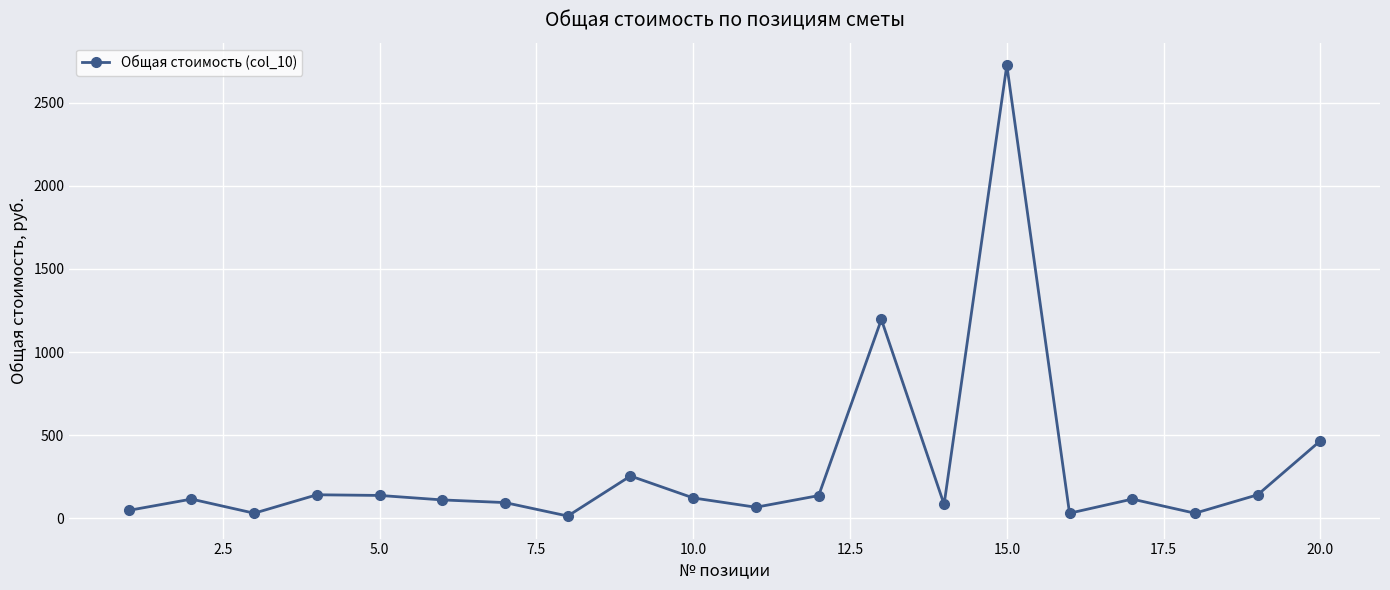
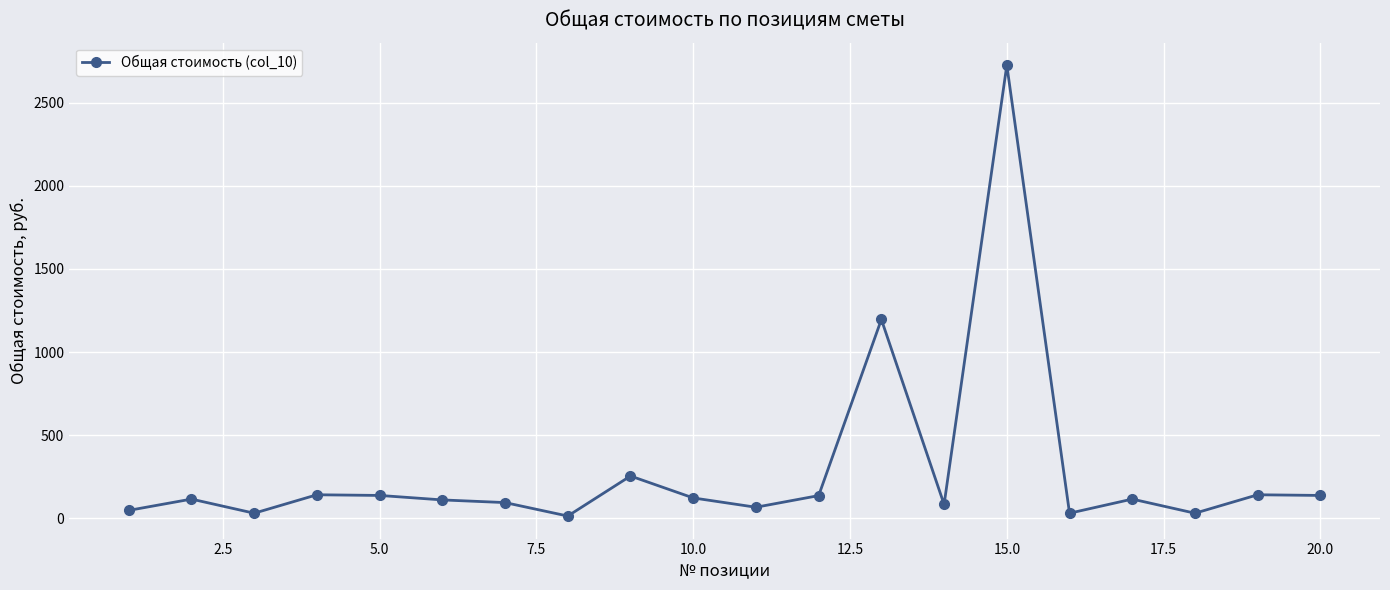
20.0: 470 -> 140
